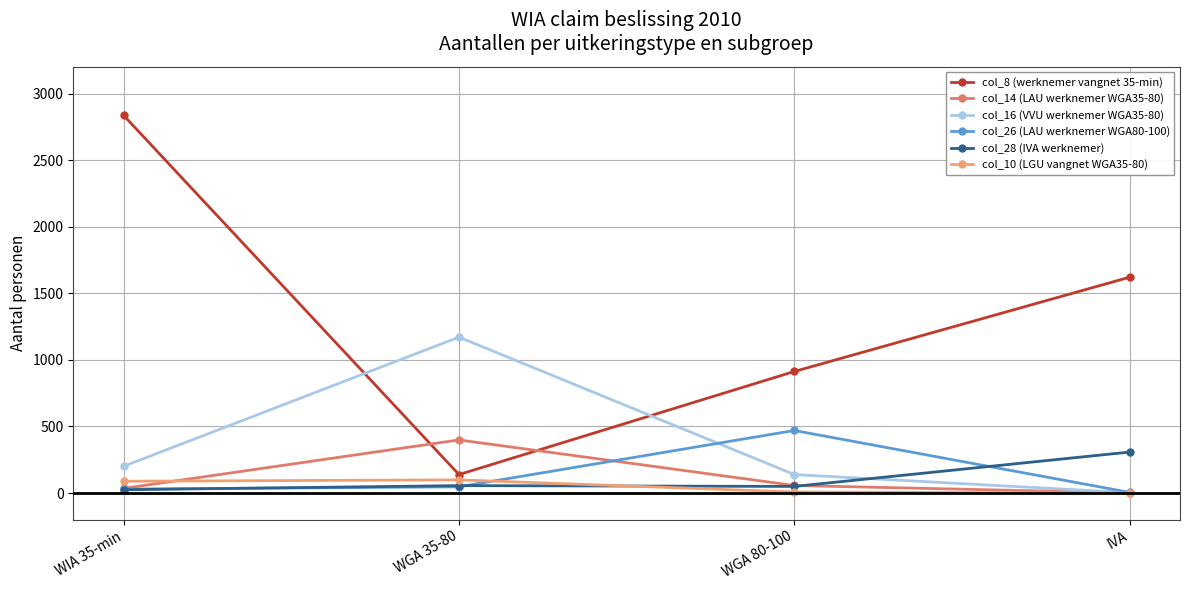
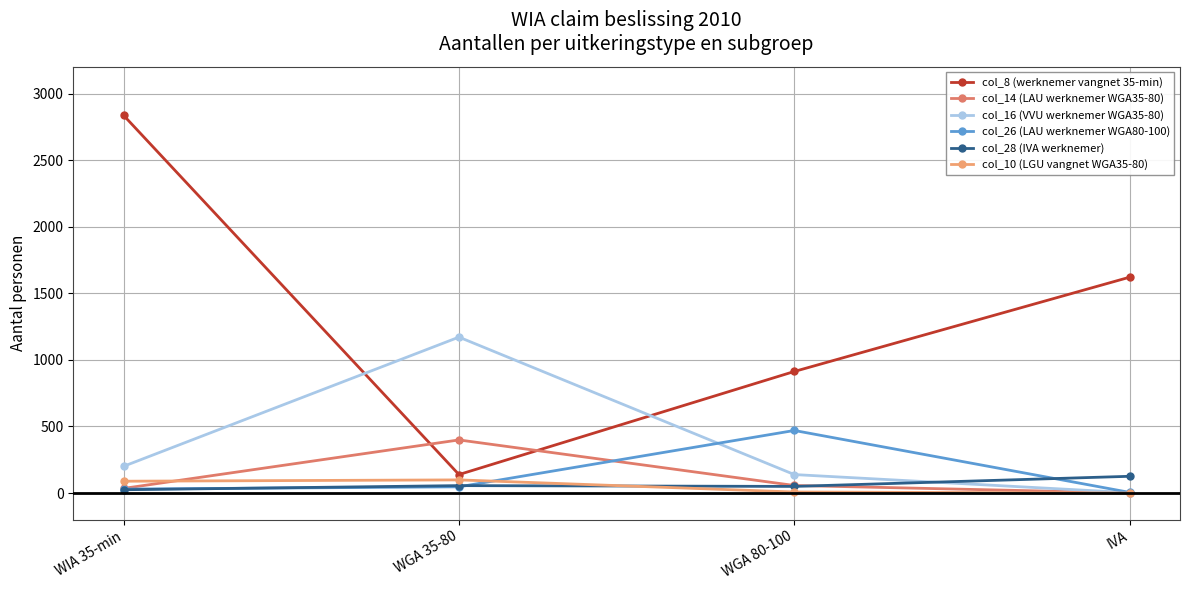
col_28 (IVA werknemer), IVA: 310 -> 130
